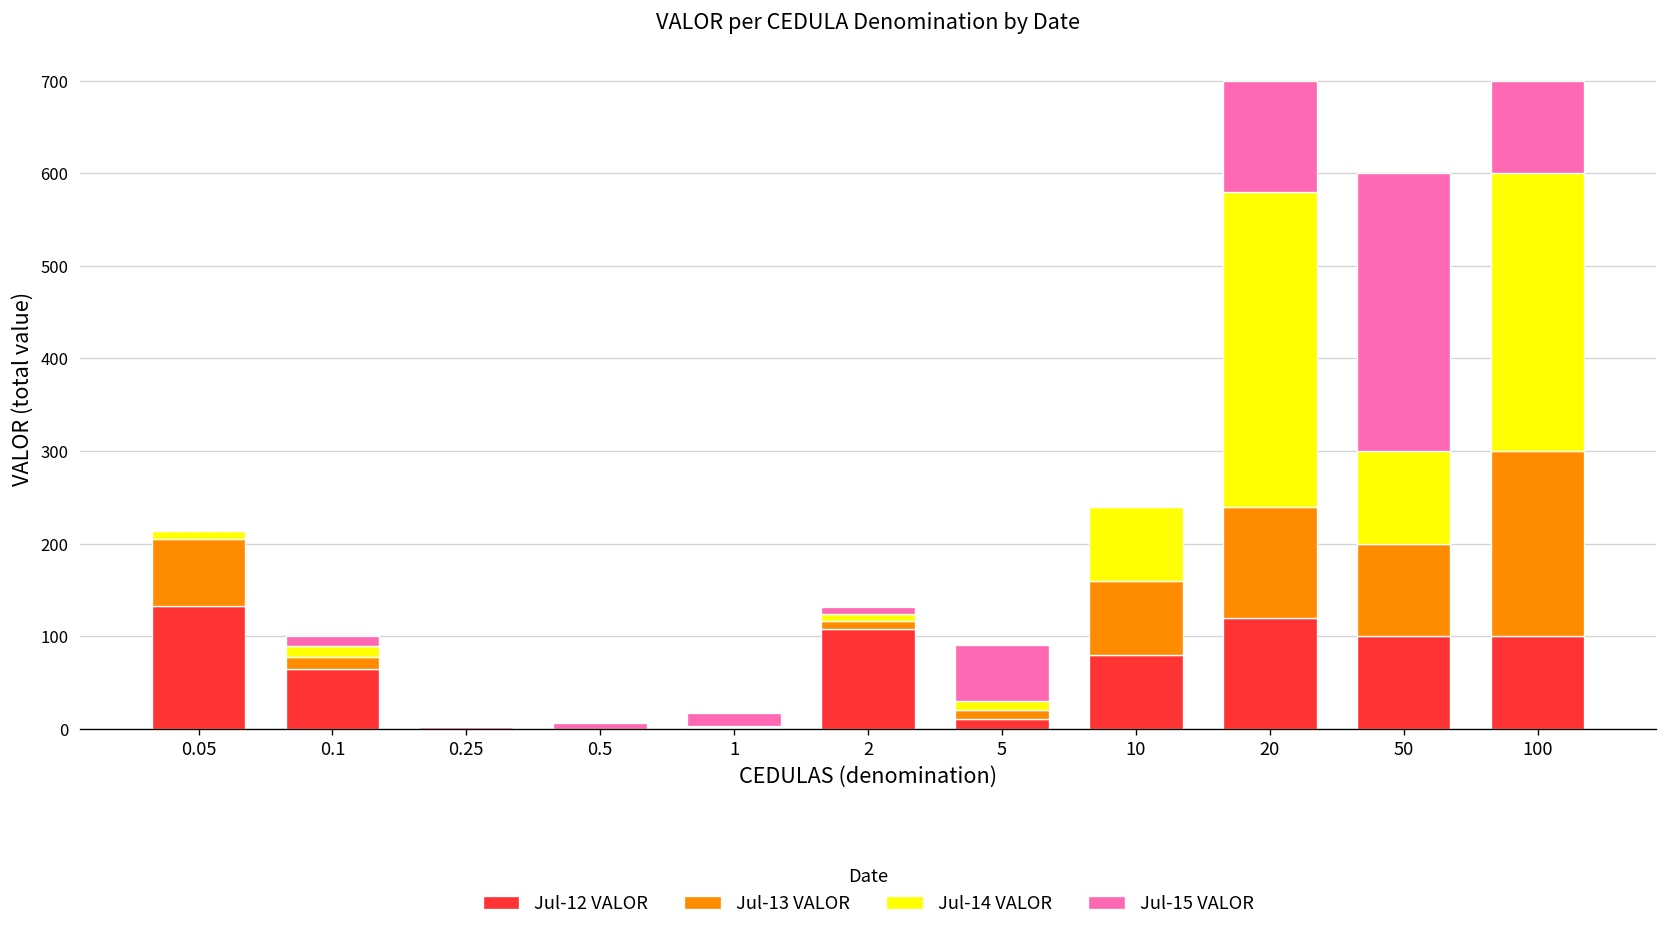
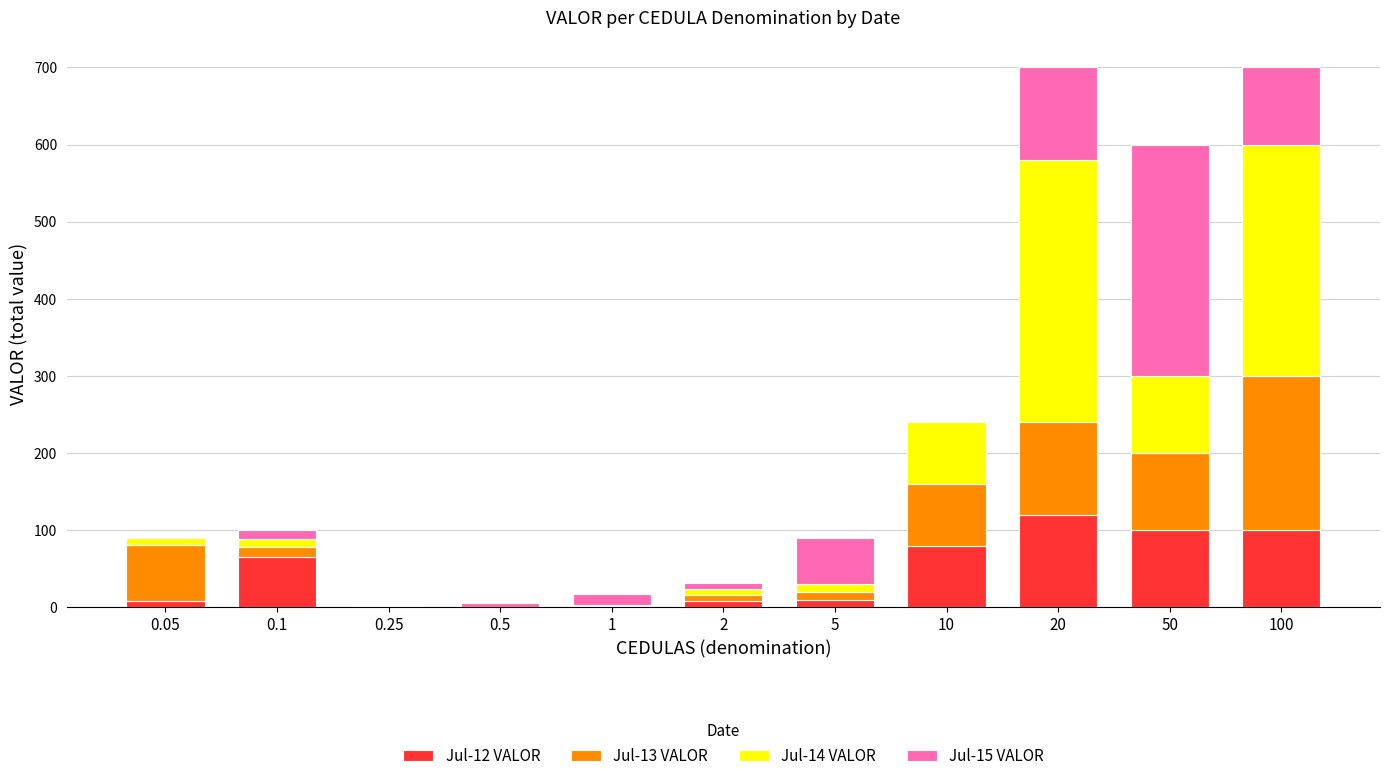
Jul-12 VALOR, 0.05: 130 -> 10
Jul-12 VALOR, 2: 110 -> 10
